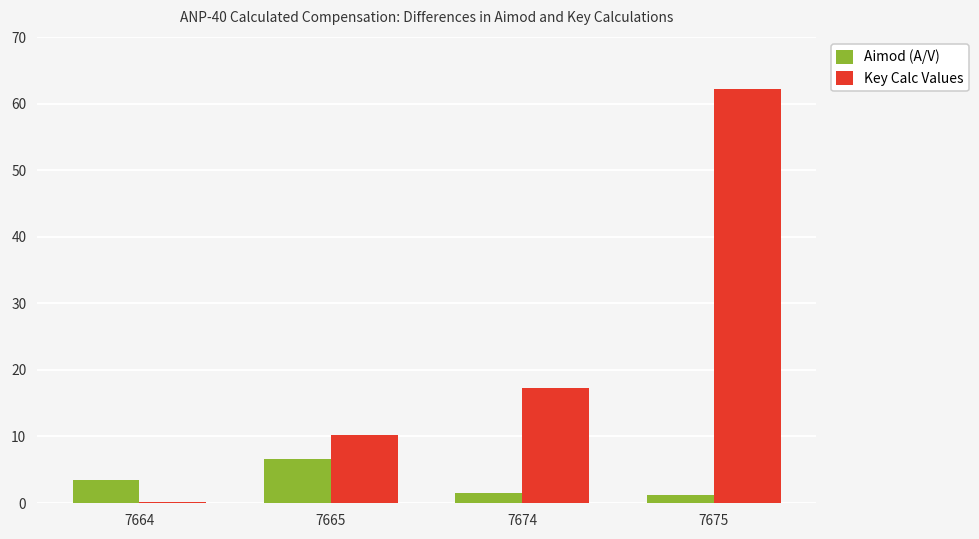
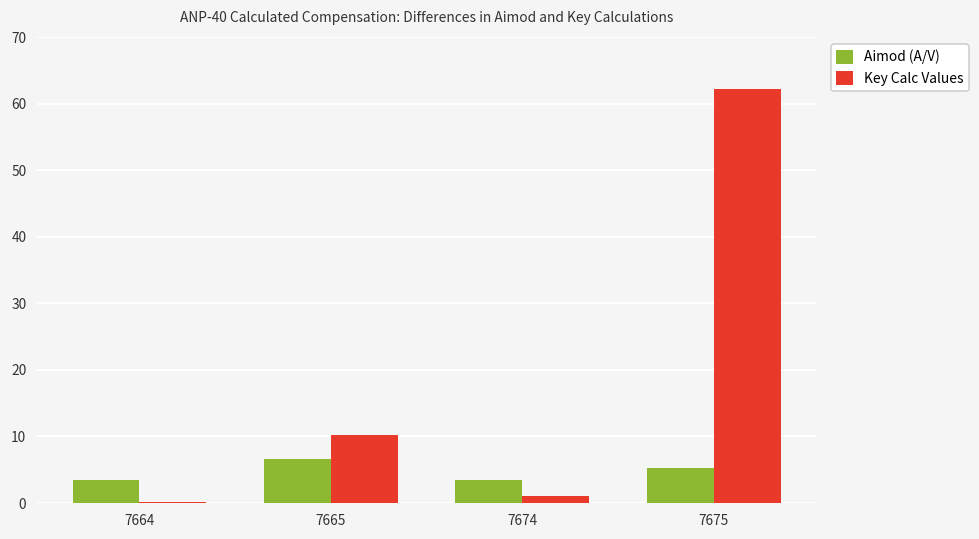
Aimod (A/V), 7674: 2 -> 4
Key Calc Values, 7674: 17 -> 1
Aimod (A/V), 7675: 1 -> 5
